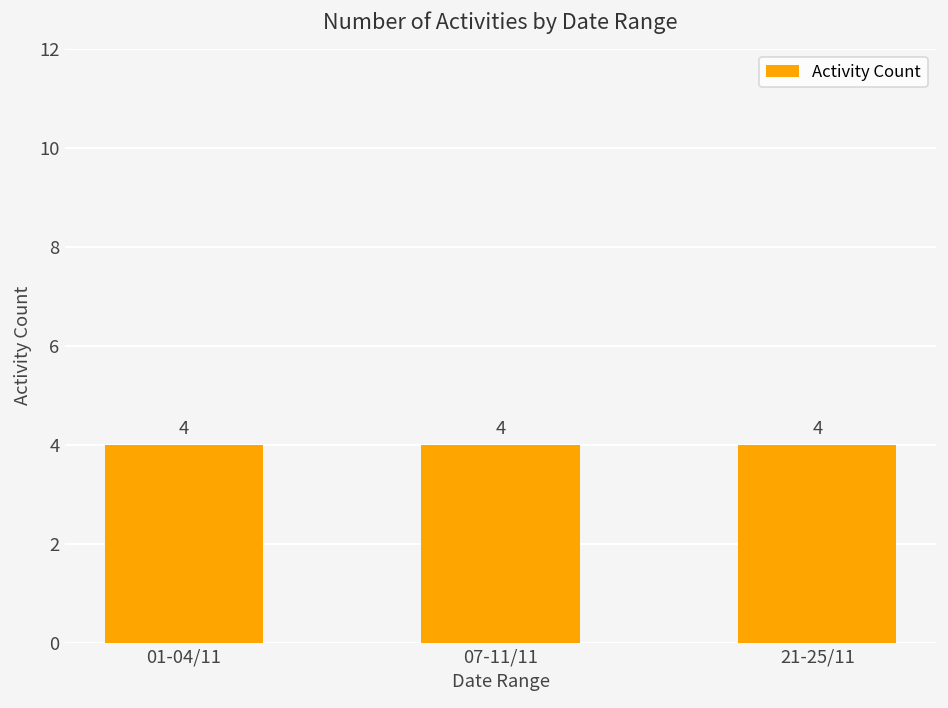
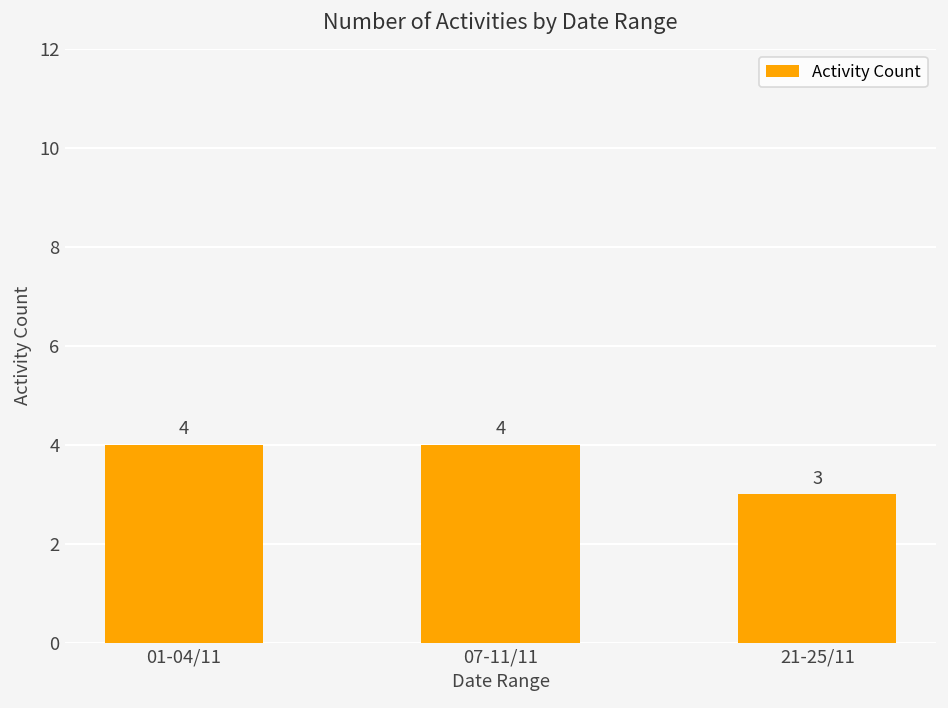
21-25/11: 4 -> 3
